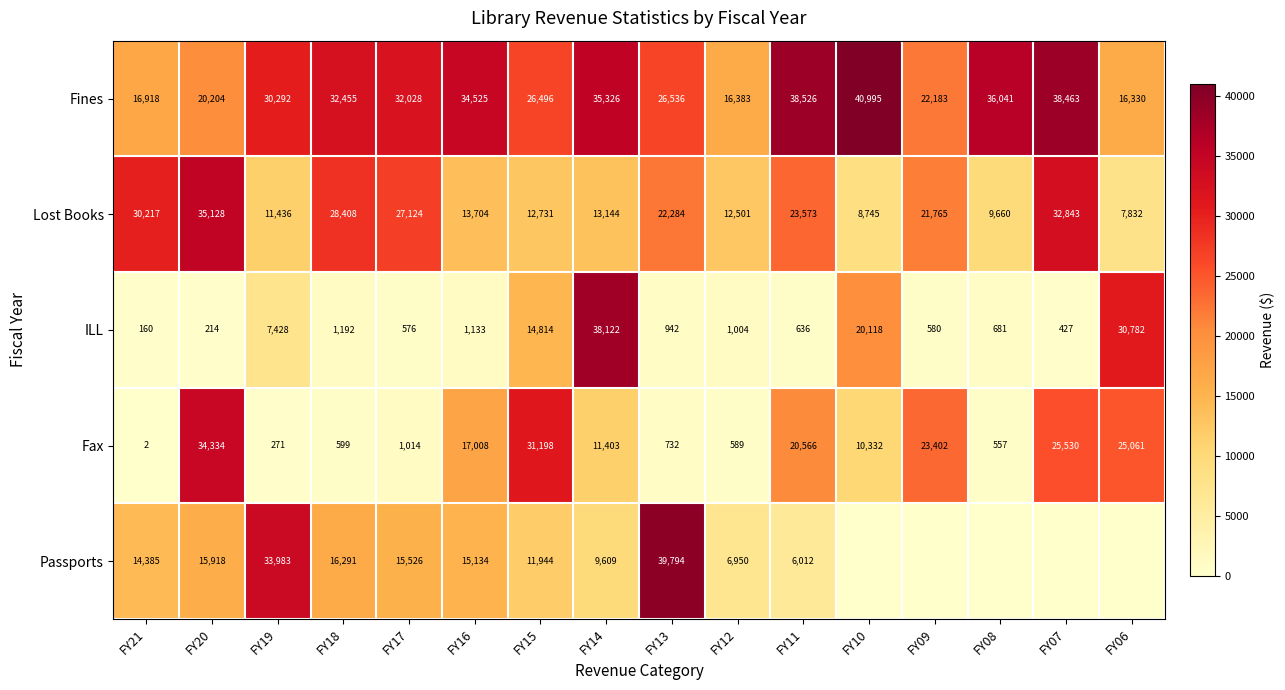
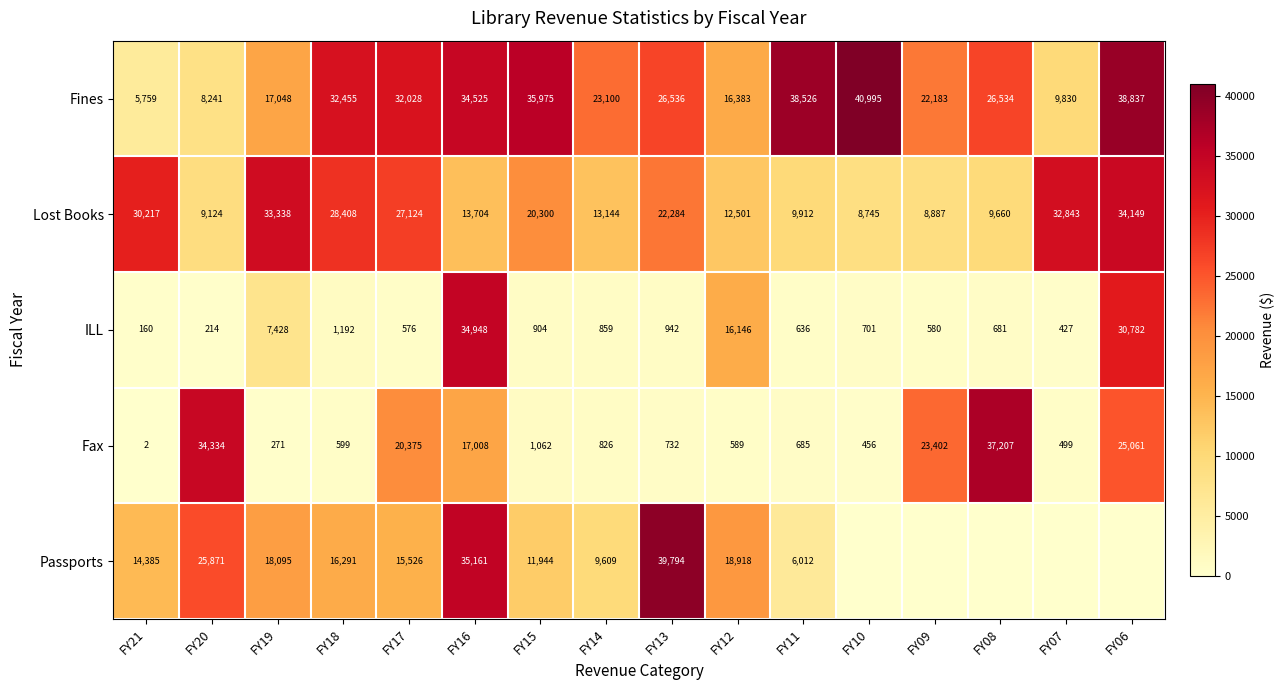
Fines, FY21: 16,918 -> 5,759
Fines, FY20: 20,204 -> 8,241
Fines, FY19: 30,292 -> 17,048
Fines, FY15: 26,496 -> 35,975
Fines, FY14: 35,326 -> 23,100
Fines, FY08: 36,041 -> 26,534
Fines, FY07: 38,463 -> 9,830
Fines, FY06: 16,330 -> 38,837
Lost Books, FY20: 35,128 -> 9,124
Lost Books, FY19: 11,436 -> 33,338
Lost Books, FY15: 12,731 -> 20,300
Lost Books, FY11: 23,573 -> 9,912
Lost Books, FY09: 21,765 -> 8,887
Lost Books, FY06: 7,832 -> 34,149
ILL, FY16: 1,133 -> 34,948
ILL, FY15: 14,814 -> 904
ILL, FY14: 38,122 -> 859
ILL, FY12: 1,004 -> 16,146
ILL, FY10: 20,118 -> 701
Fax, FY17: 1,014 -> 20,375
Fax, FY15: 31,198 -> 1,062
Fax, FY14: 11,403 -> 826
Fax, FY11: 20,566 -> 685
Fax, FY10: 10,332 -> 456
Fax, FY08: 557 -> 37,207
Fax, FY07: 25,530 -> 499
Passports, FY20: 15,918 -> 25,871
Passports, FY19: 33,983 -> 18,095
Passports, FY16: 15,134 -> 35,161
Passports, FY12: 6,950 -> 18,918
